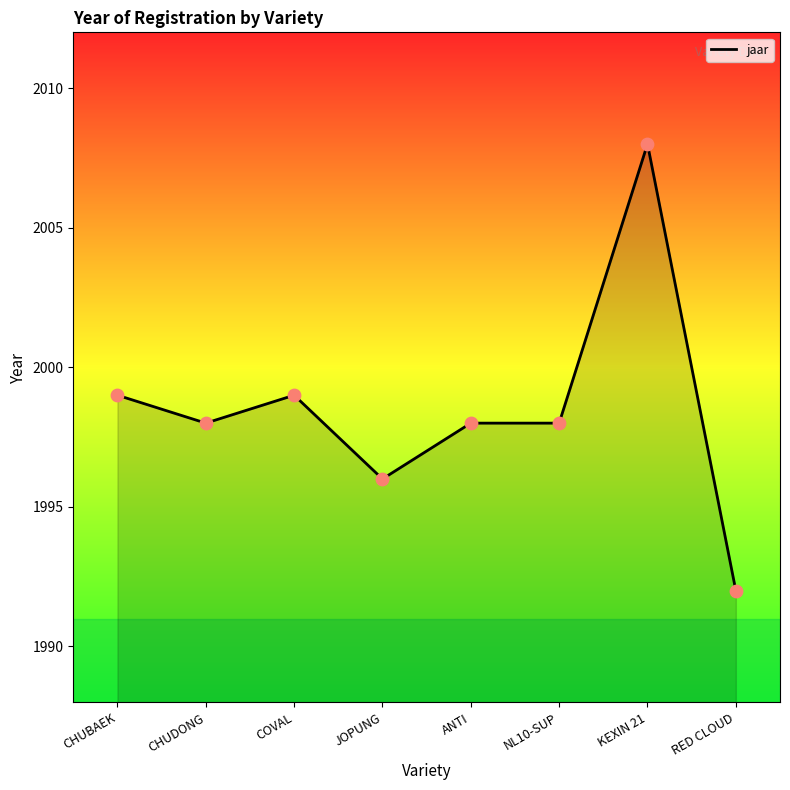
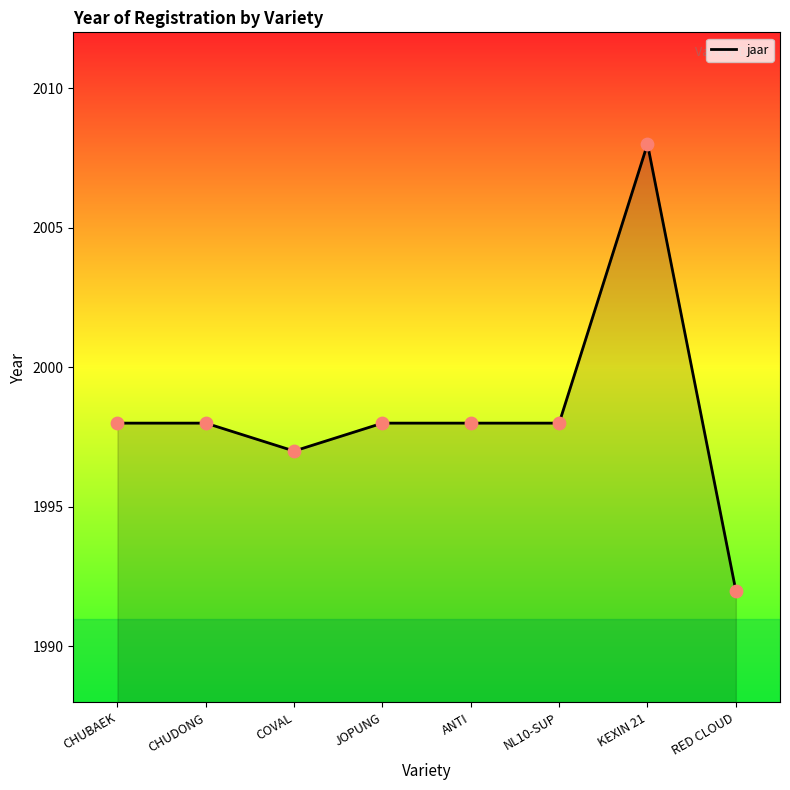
CHUBAEK: 1999 -> 1998
COVAL: 1999 -> 1997
JOPUNG: 1996 -> 1998
